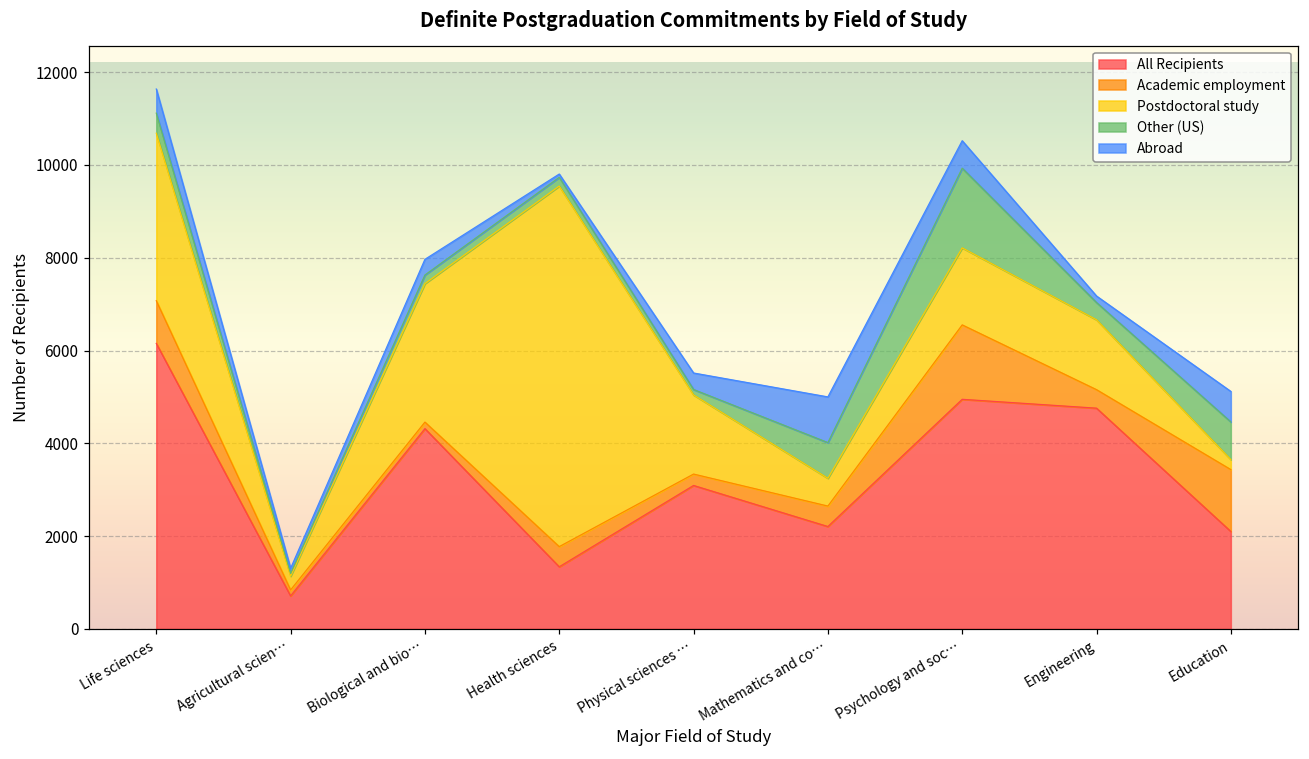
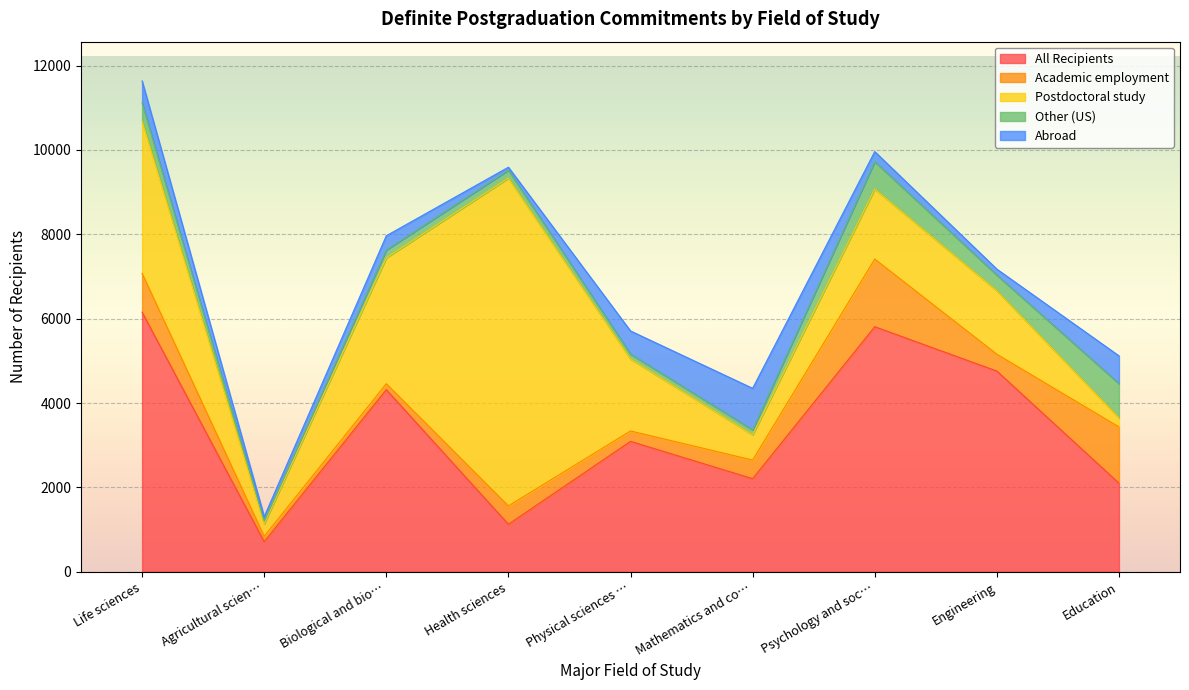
All Recipients, Health sciences: 1300 -> 1100
Abroad, Physical sciences …: 400 -> 500
Other (US), Mathematics and co…: 800 -> 100
All Recipients, Psychology and soc…: 4900 -> 5800
Other (US), Psychology and soc…: 1700 -> 600
Abroad, Psychology and soc…: 600 -> 200
